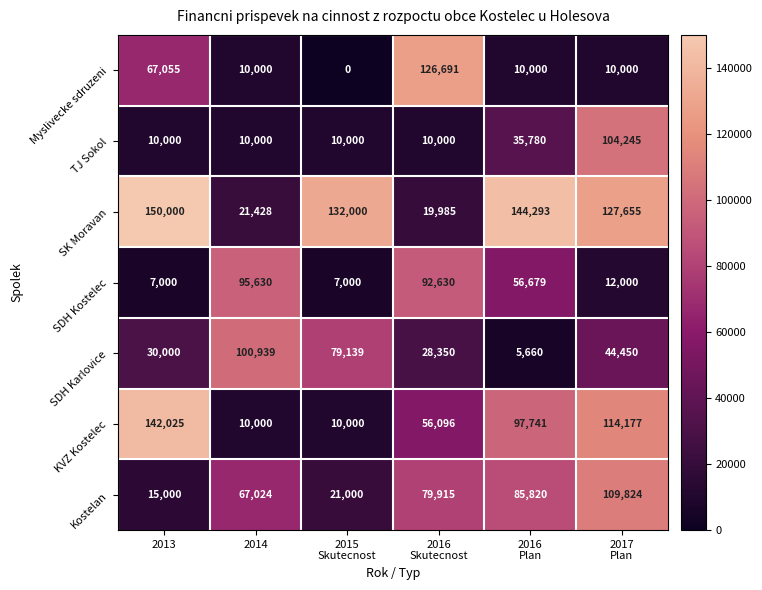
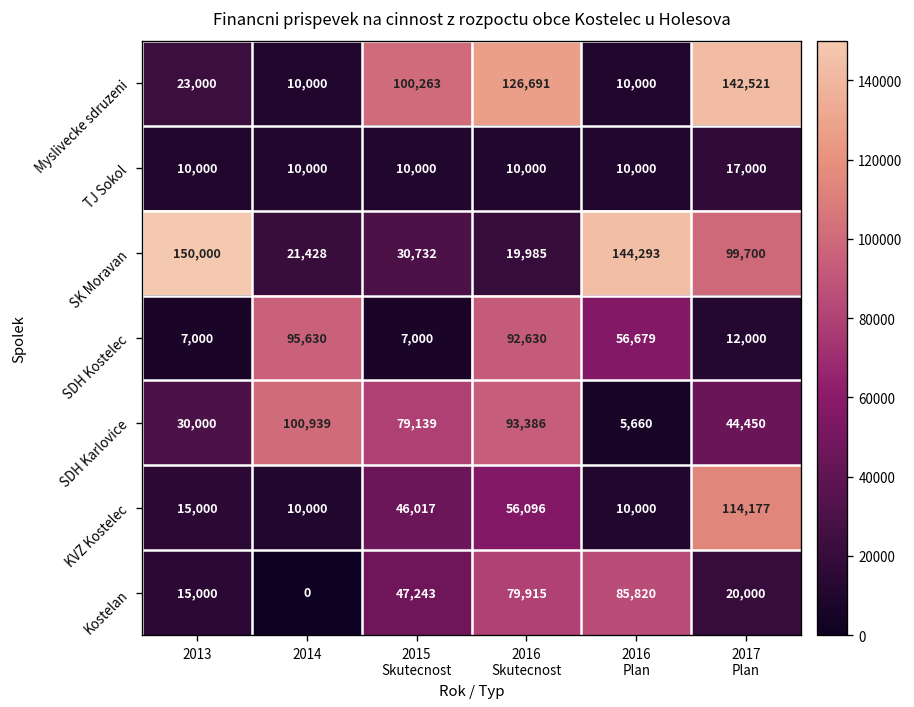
Myslivecke sdruzeni, 2013: 67,055 -> 23,000
Myslivecke sdruzeni, 2015 Skutecnost: 0 -> 100,263
Myslivecke sdruzeni, 2017 Plan: 10,000 -> 142,521
TJ Sokol, 2016 Plan: 35,780 -> 10,000
TJ Sokol, 2017 Plan: 104,245 -> 17,000
SK Moravan, 2015 Skutecnost: 132,000 -> 30,732
SK Moravan, 2017 Plan: 127,655 -> 99,700
SDH Karlovice, 2016 Skutecnost: 28,350 -> 93,386
KVZ Kostelec, 2013: 142,025 -> 15,000
KVZ Kostelec, 2015 Skutecnost: 10,000 -> 46,017
KVZ Kostelec, 2016 Plan: 97,741 -> 10,000
Kostelan, 2014: 67,024 -> 0
Kostelan, 2015 Skutecnost: 21,000 -> 47,243
Kostelan, 2017 Plan: 109,824 -> 20,000
